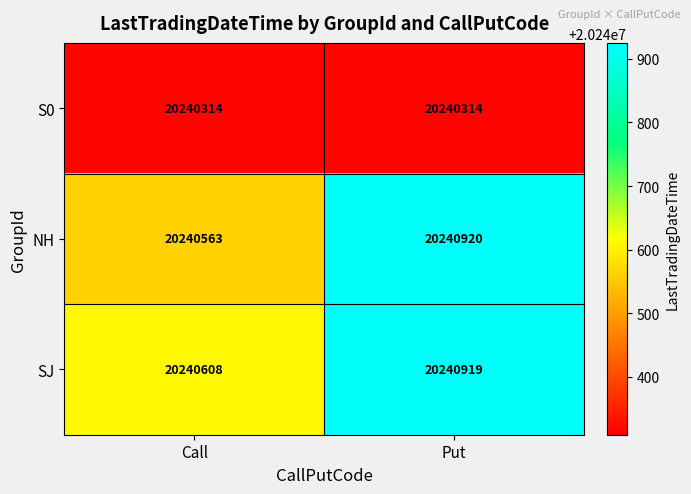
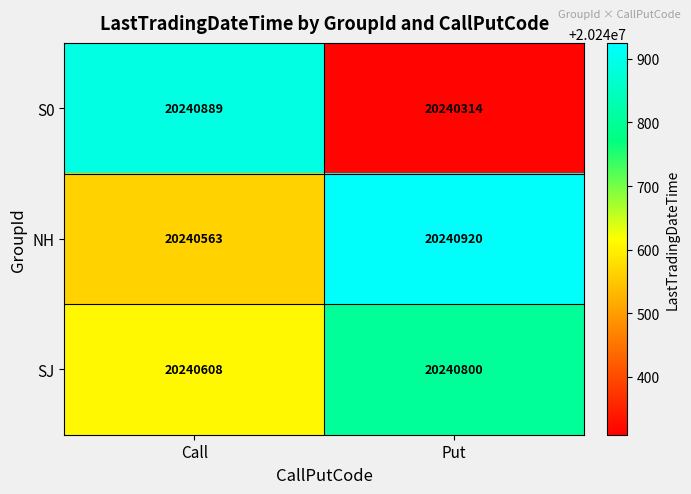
S0, Call: 20240314 -> 20240889
SJ, Put: 20240919 -> 20240800
